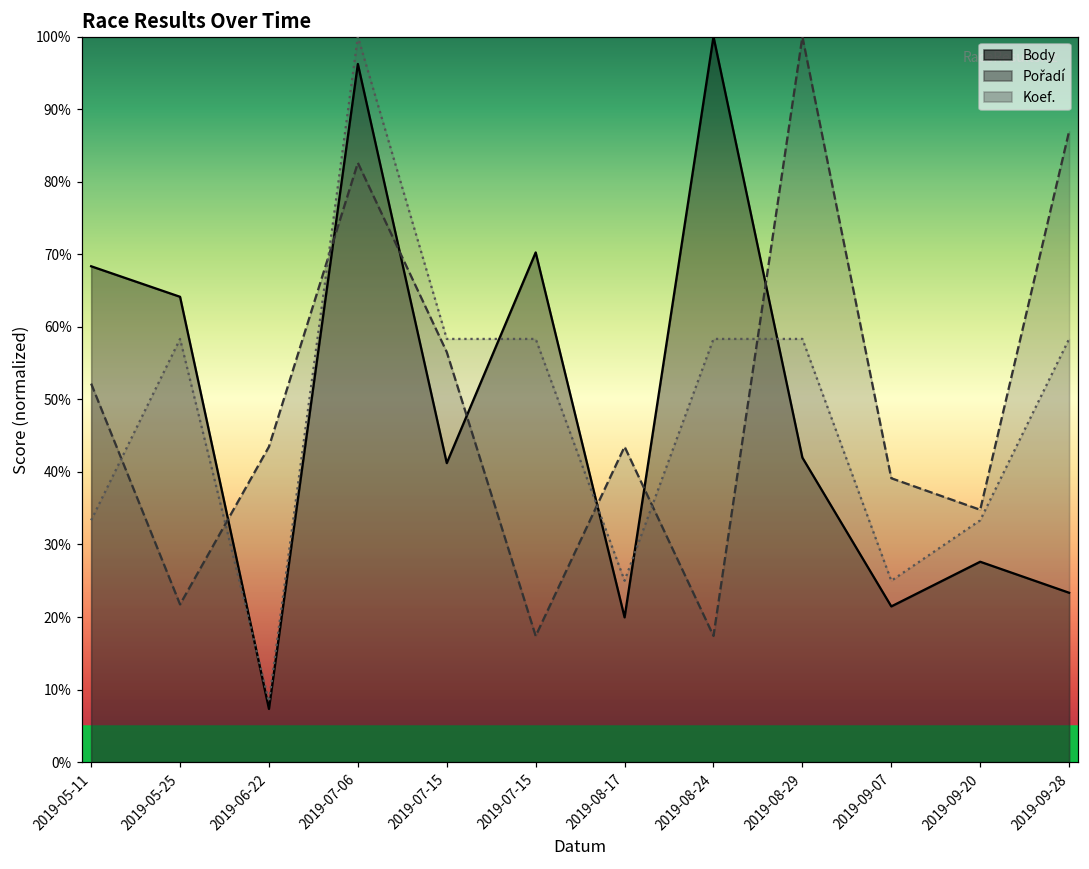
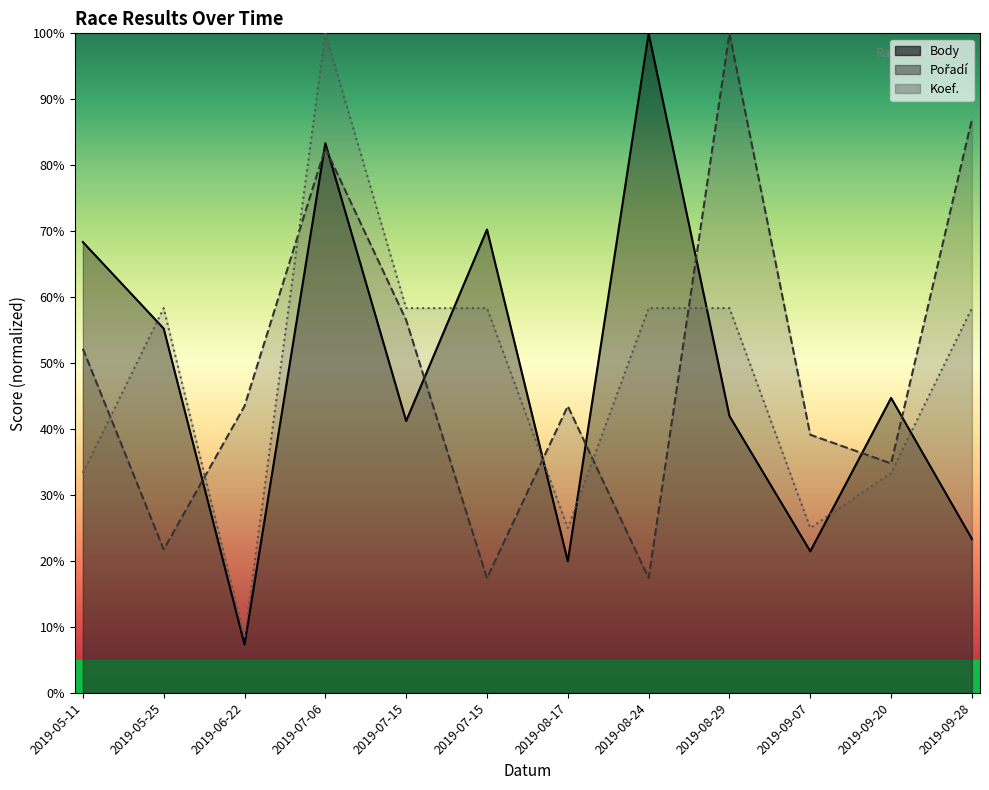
Body, 2019-05-25: 64% -> 55%
Body, 2019-07-06: 96% -> 83%
Body, 2019-09-20: 28% -> 45%
